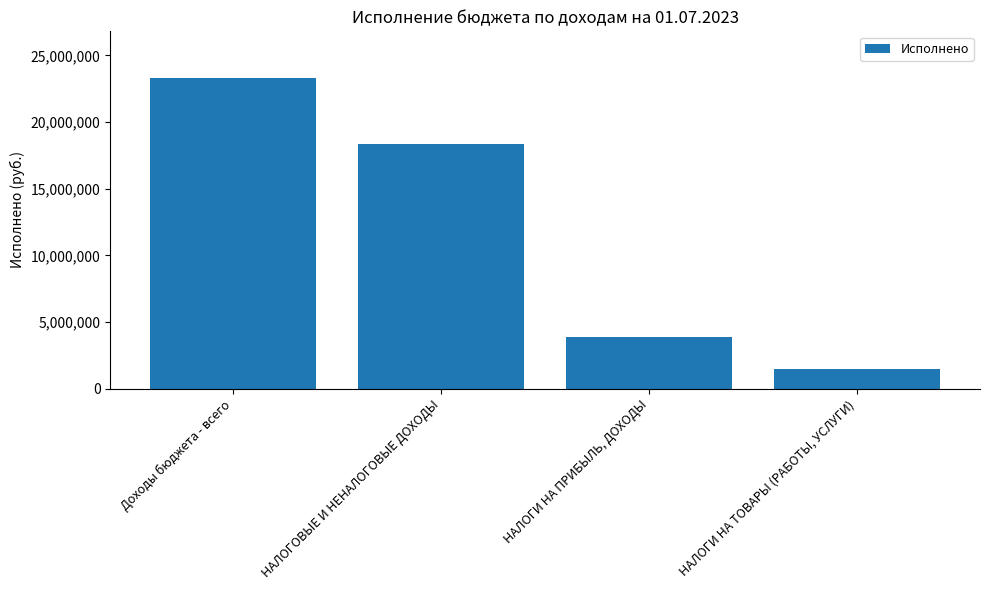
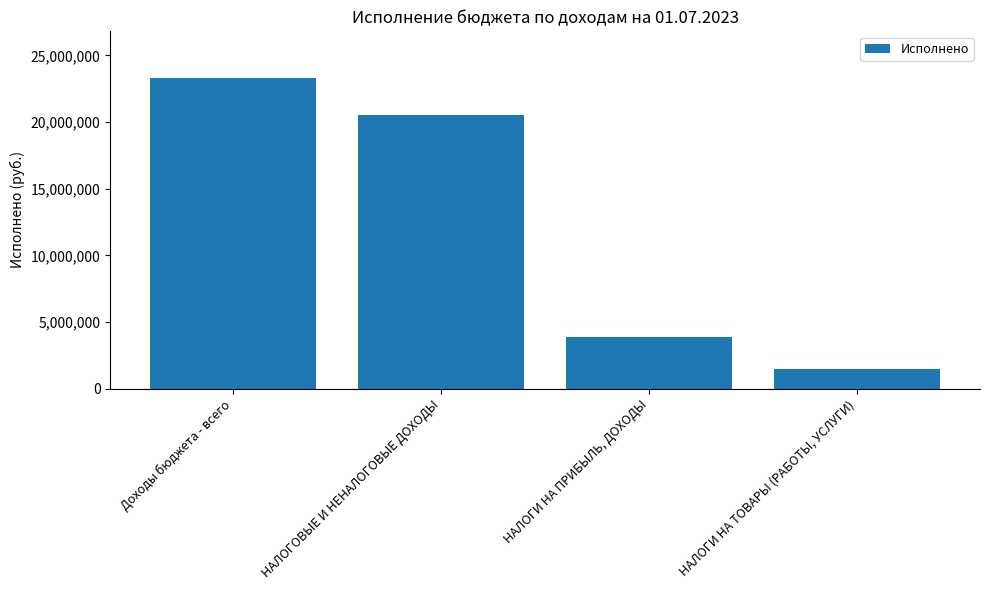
НАЛОГОВЫЕ И НЕНАЛОГОВЫЕ ДОХОДЫ: 18,400,000 -> 20,500,000
